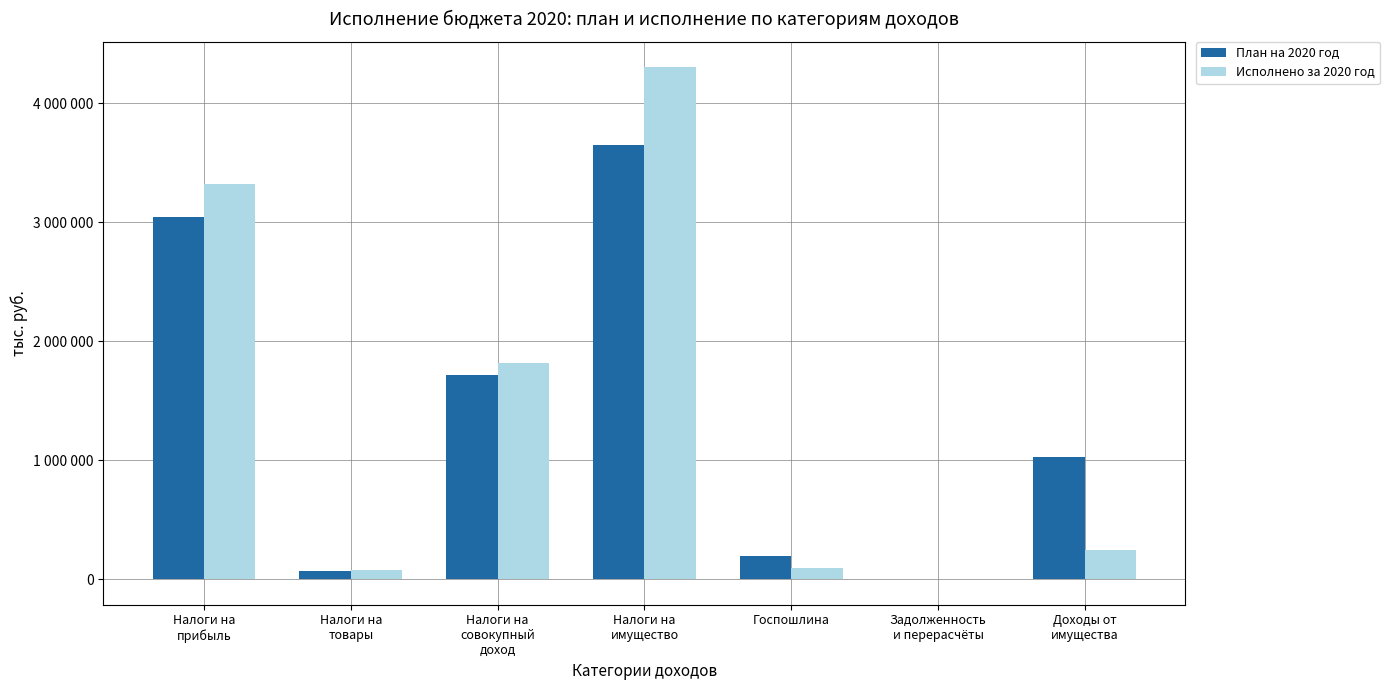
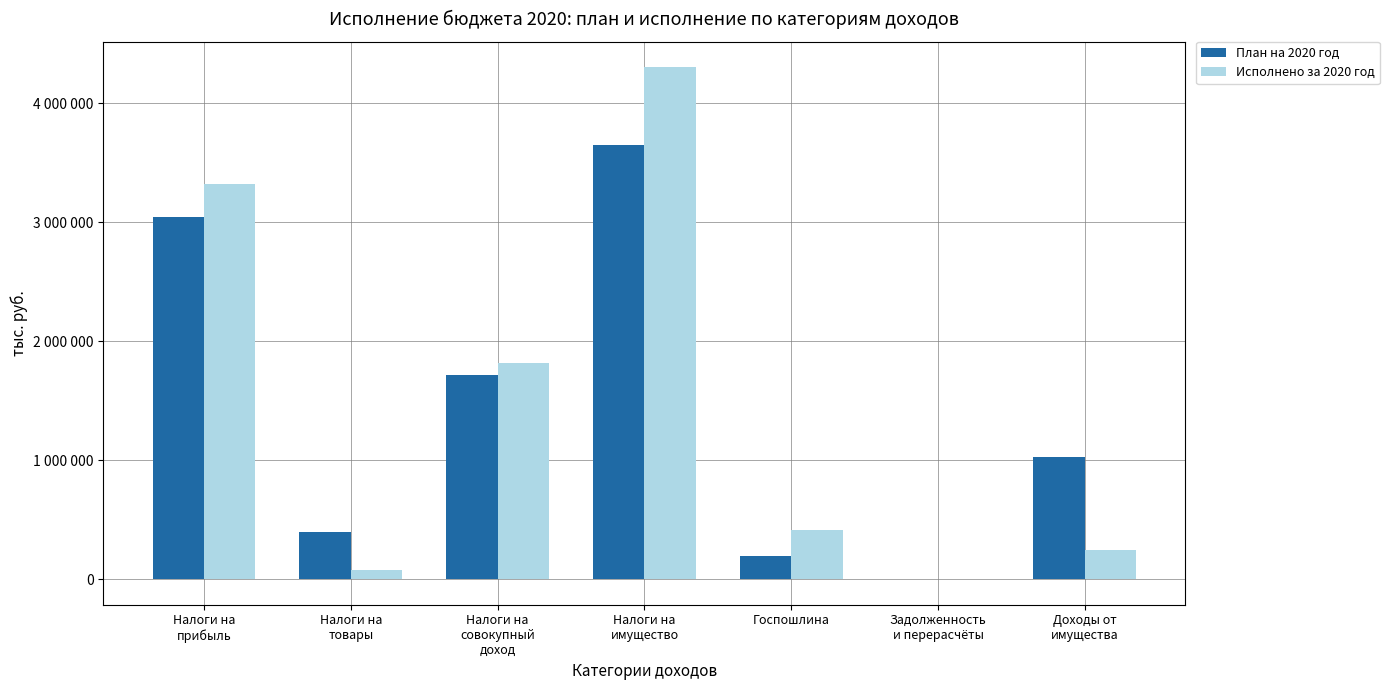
План на 2020 год, Налоги на товары: 70000 -> 390000
Исполнено за 2020 год, Госпошлина: 90000 -> 420000
